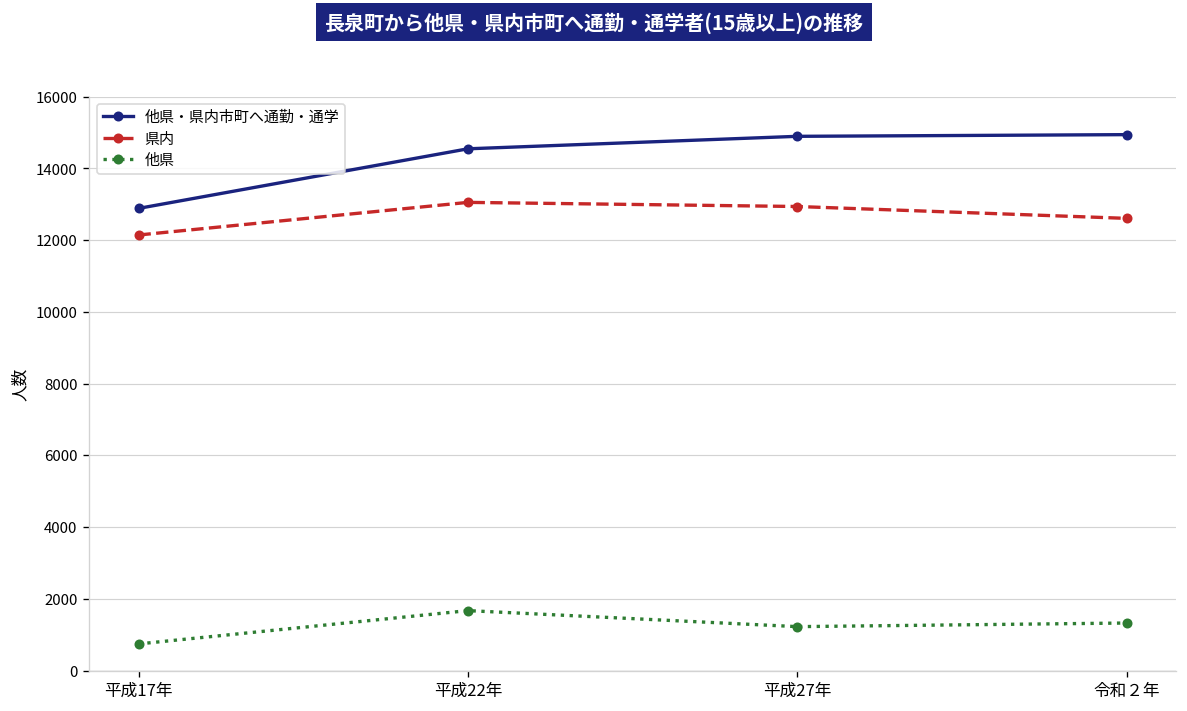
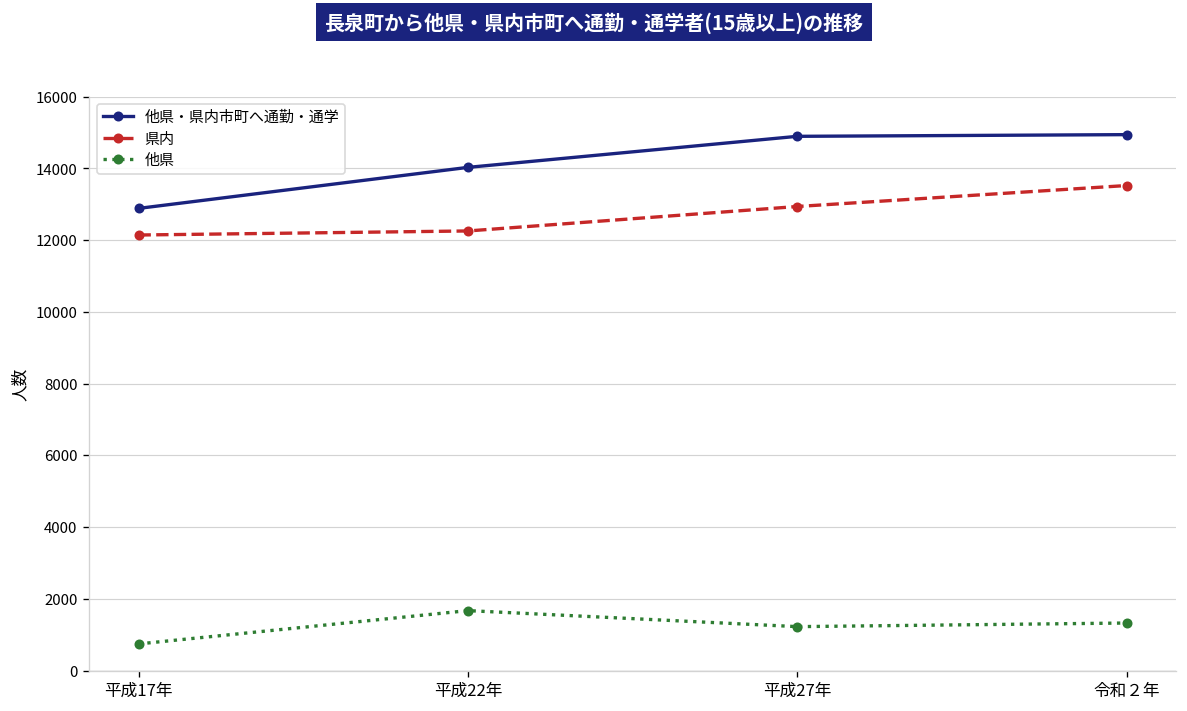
他県・県内市町へ通勤・通学, 平成22年: 14500 -> 14000
県内, 平成22年: 13100 -> 12300
県内, 令和２年: 12600 -> 13500
